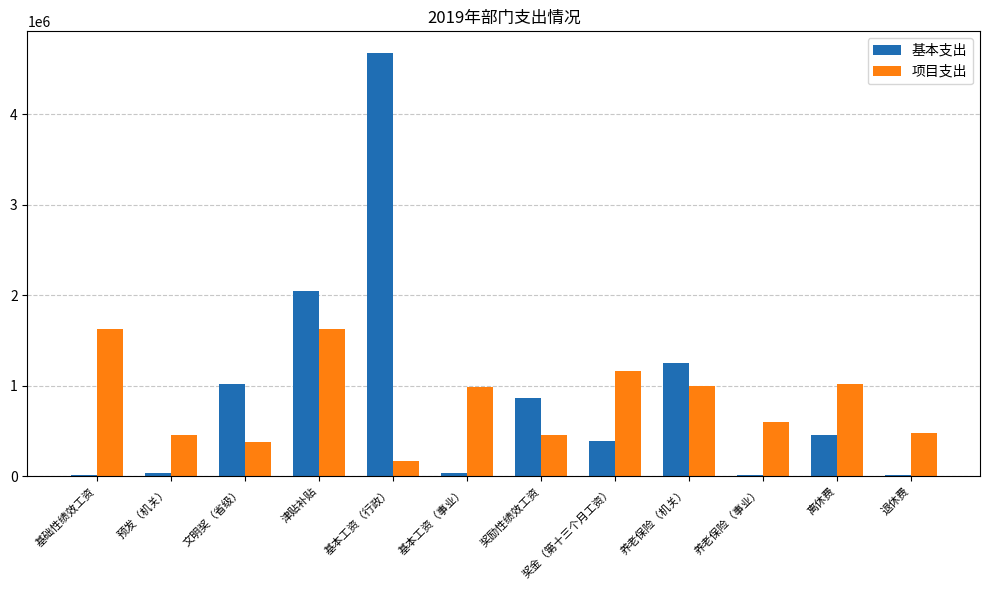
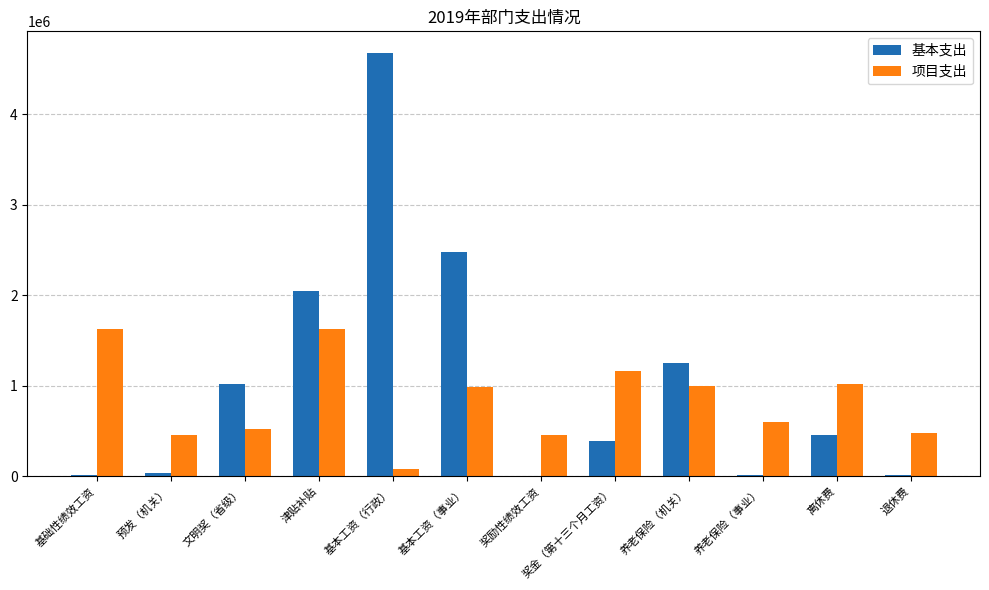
项目支出, 文明奖（省级）: 400000 -> 500000
项目支出, 基本工资（行政）: 200000 -> 100000
基本支出, 基本工资（事业）: 0 -> 2500000
基本支出, 奖励性绩效工资: 900000 -> 0
